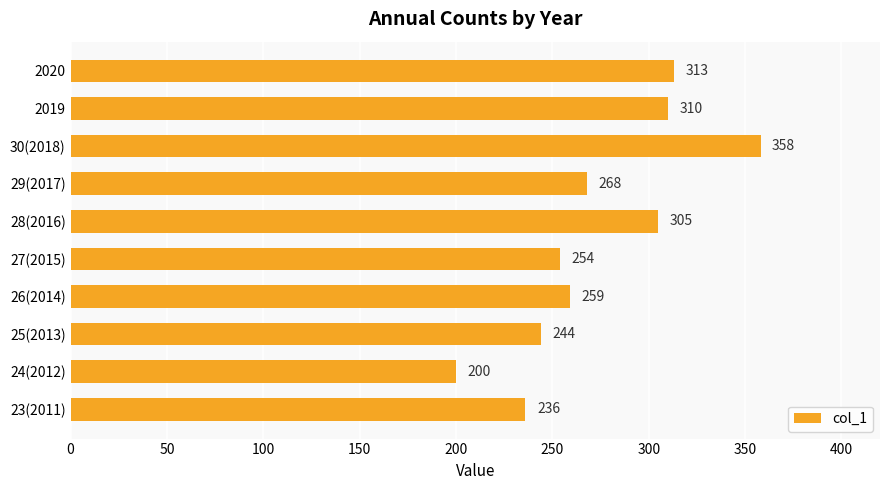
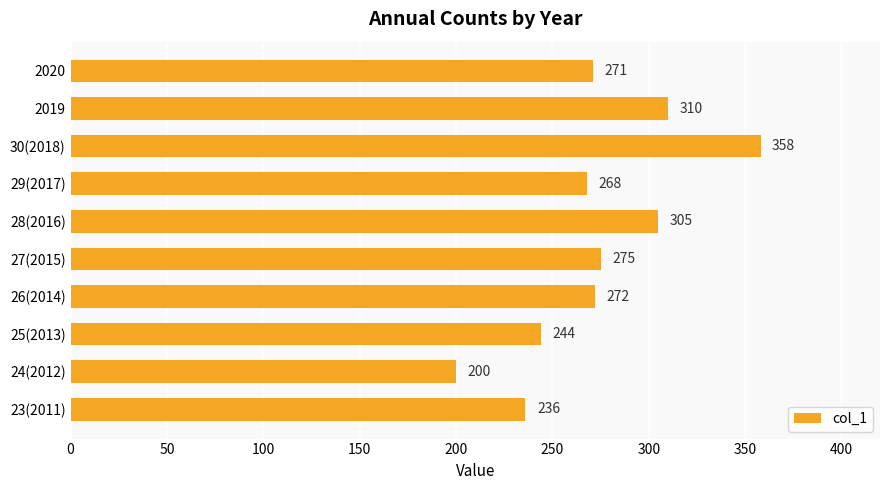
2020: 313 -> 271
27(2015): 254 -> 275
26(2014): 259 -> 272
